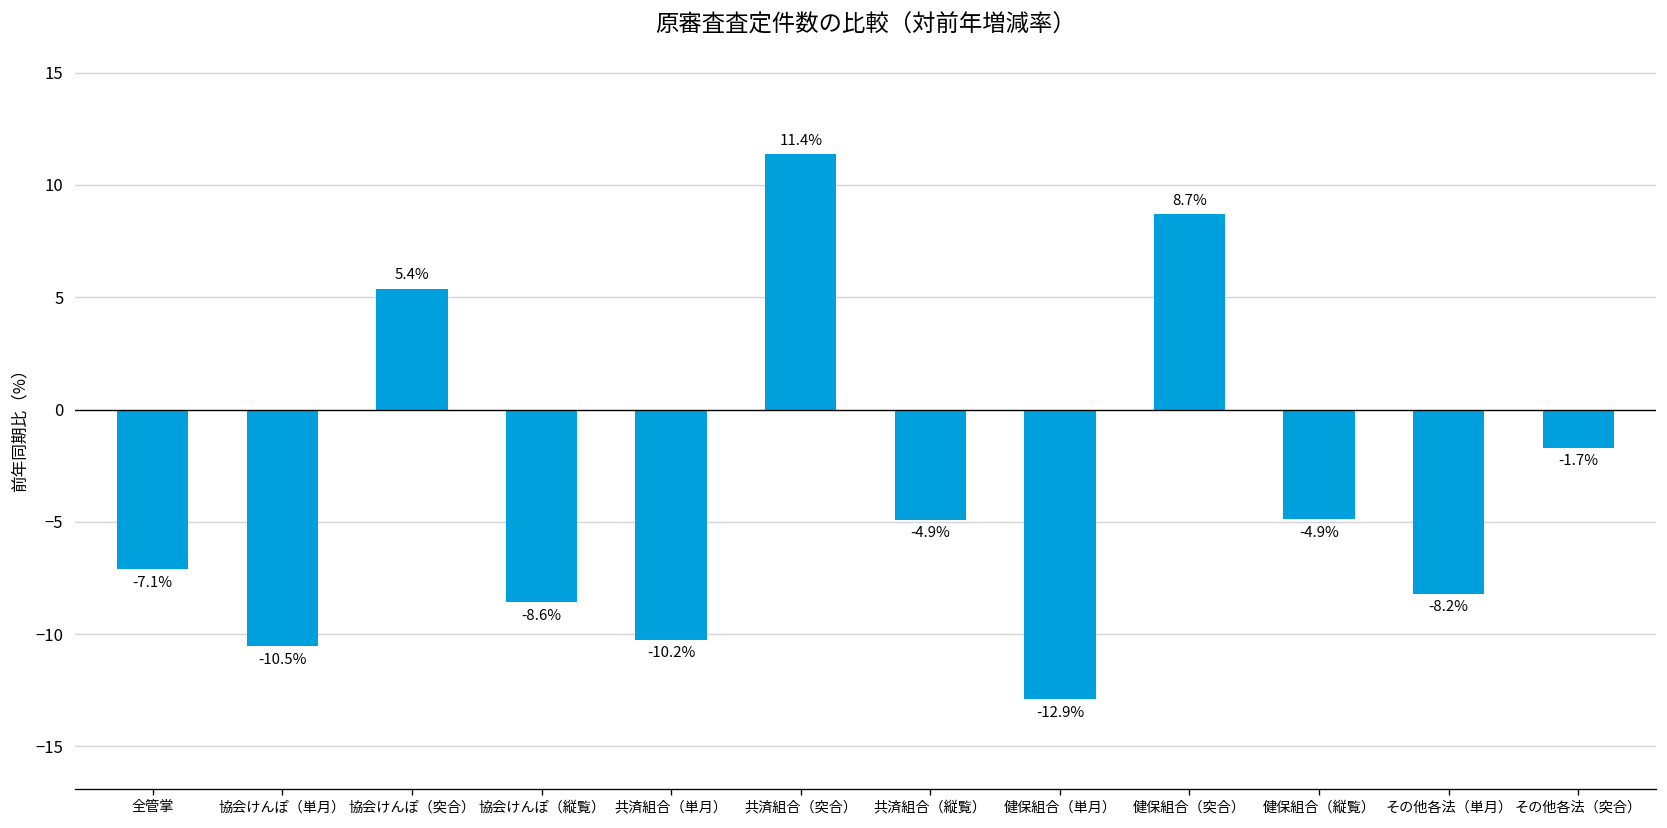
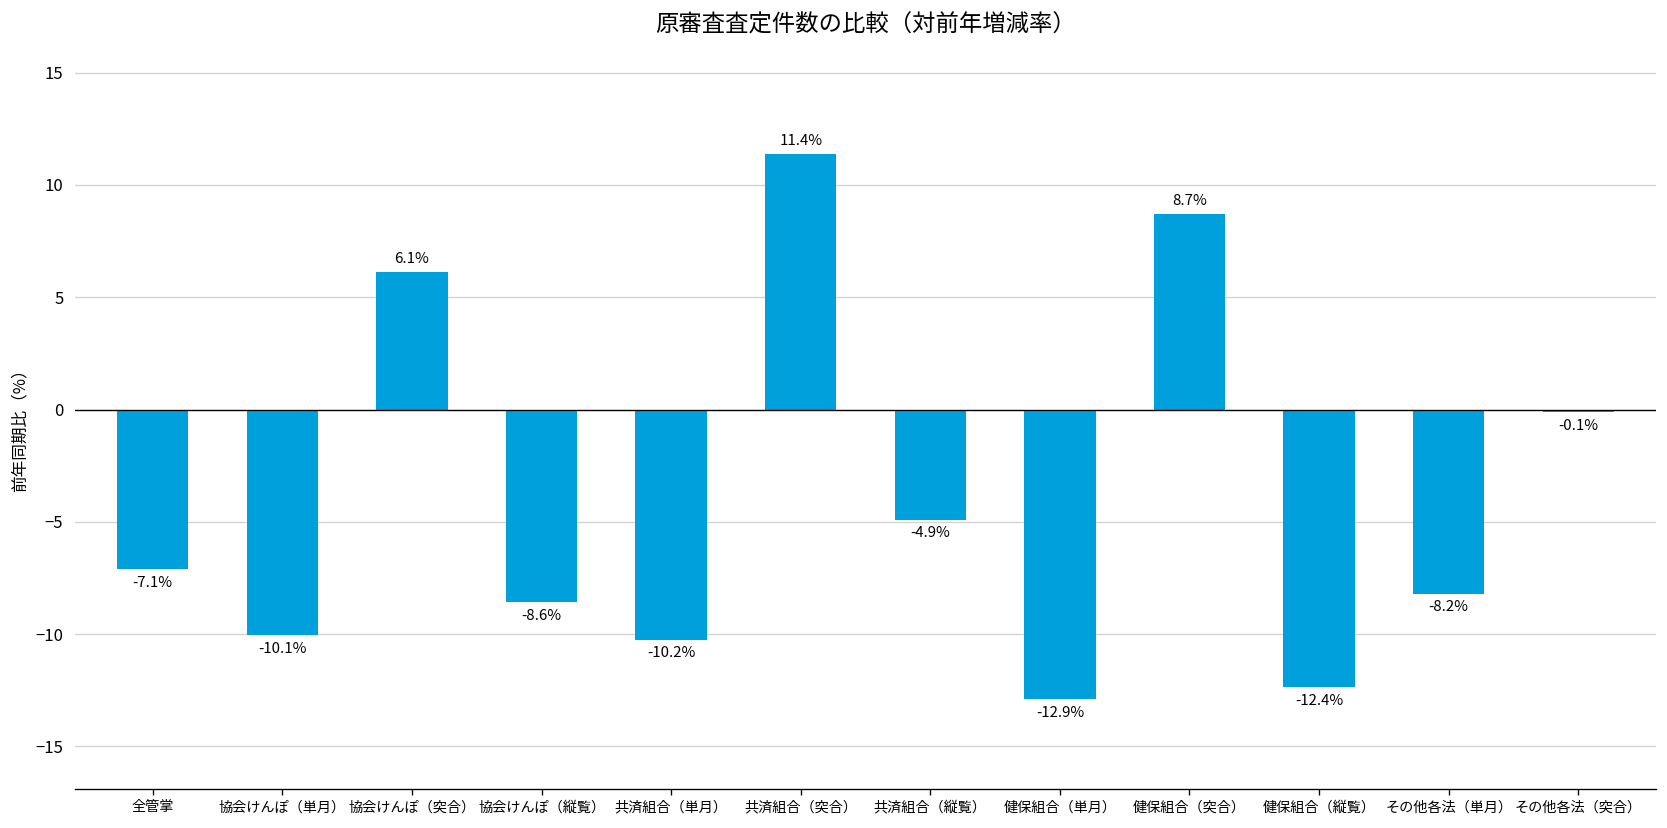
協会けんぽ（単月）: -10.5% -> -10.1%
協会けんぽ（突合）: 5.4% -> 6.1%
健保組合（縦覧）: -4.9% -> -12.4%
その他各法（突合）: -1.7% -> -0.1%
